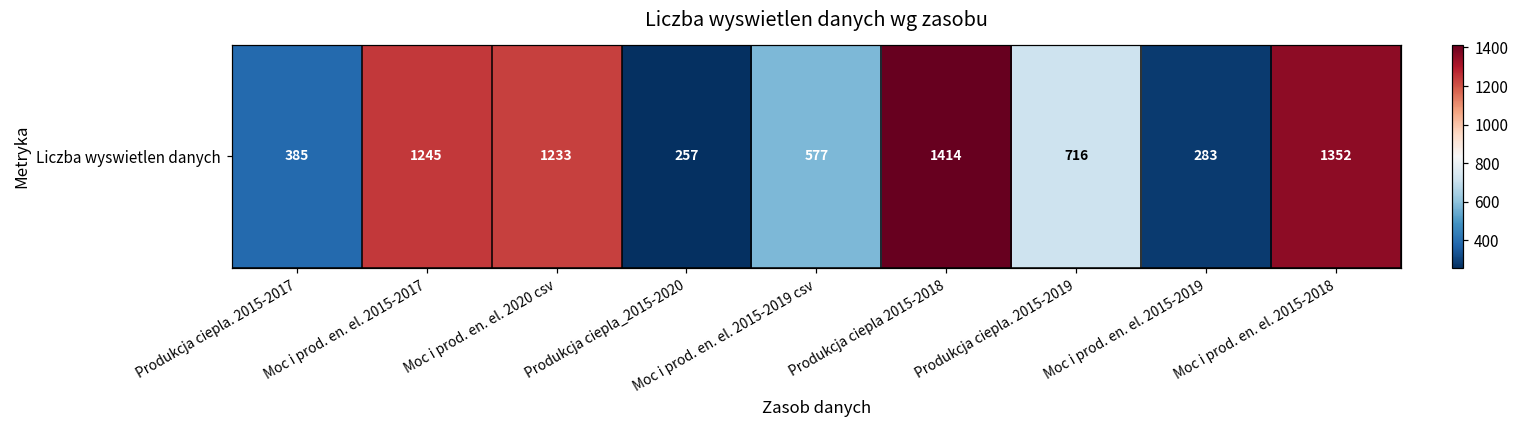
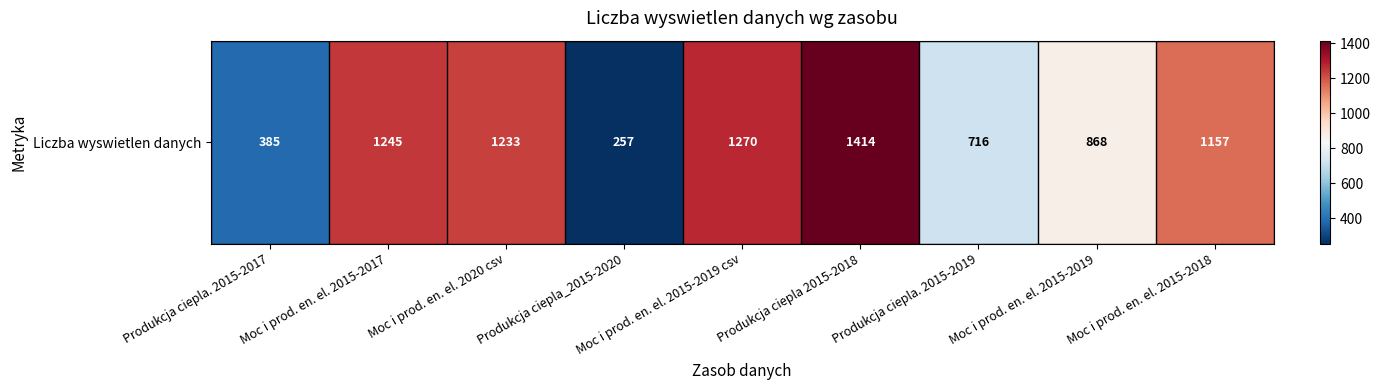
Liczba wyswietlen danych, Moc i prod. en. el. 2015-2019 csv: 577 -> 1270
Liczba wyswietlen danych, Moc i prod. en. el. 2015-2019: 283 -> 868
Liczba wyswietlen danych, Moc i prod. en. el. 2015-2018: 1352 -> 1157
